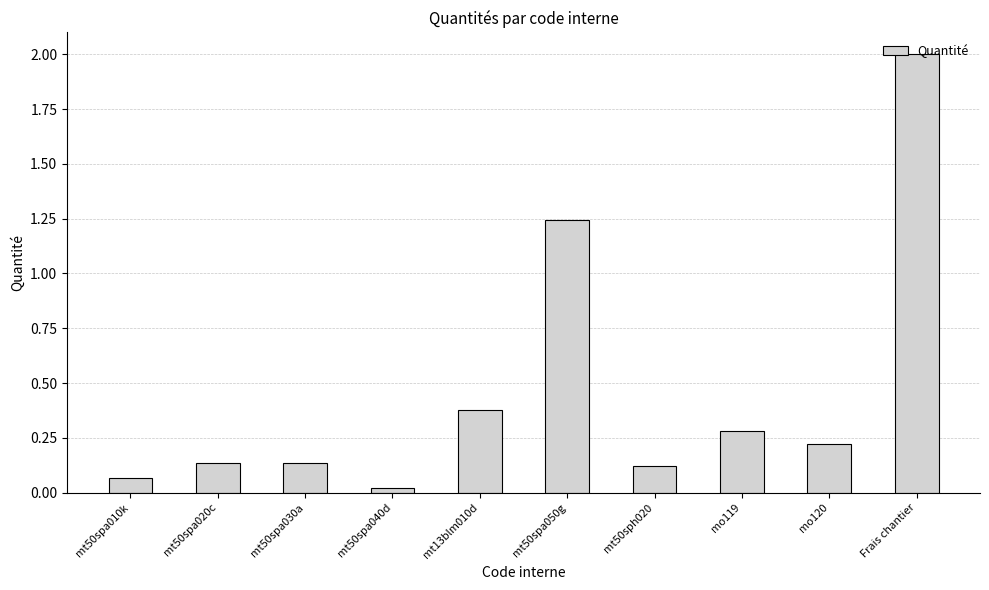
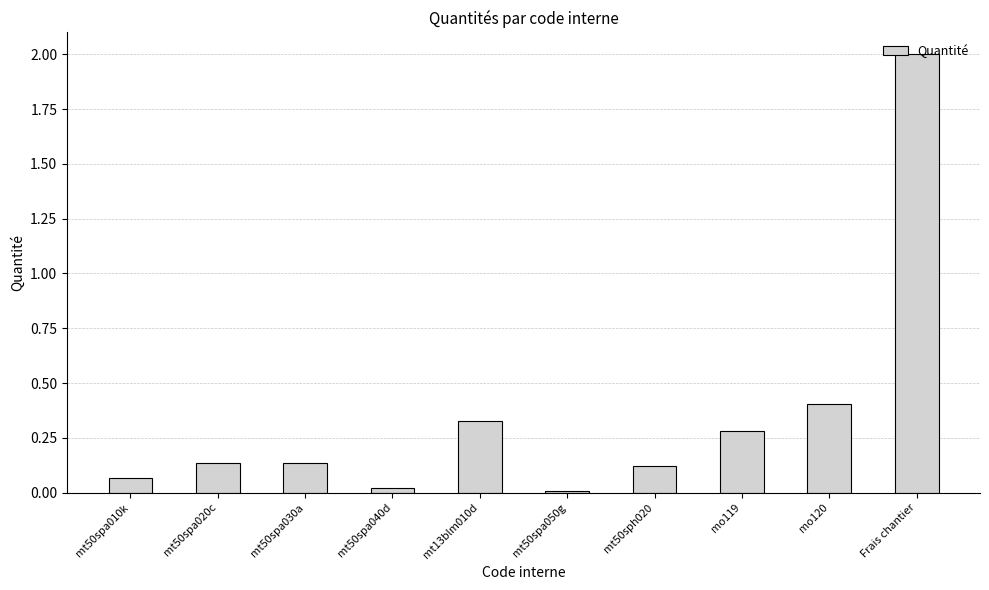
mt13blm010d: 0.38 -> 0.33
mt50spa050g: 1.25 -> 0.01
mo120: 0.22 -> 0.41
